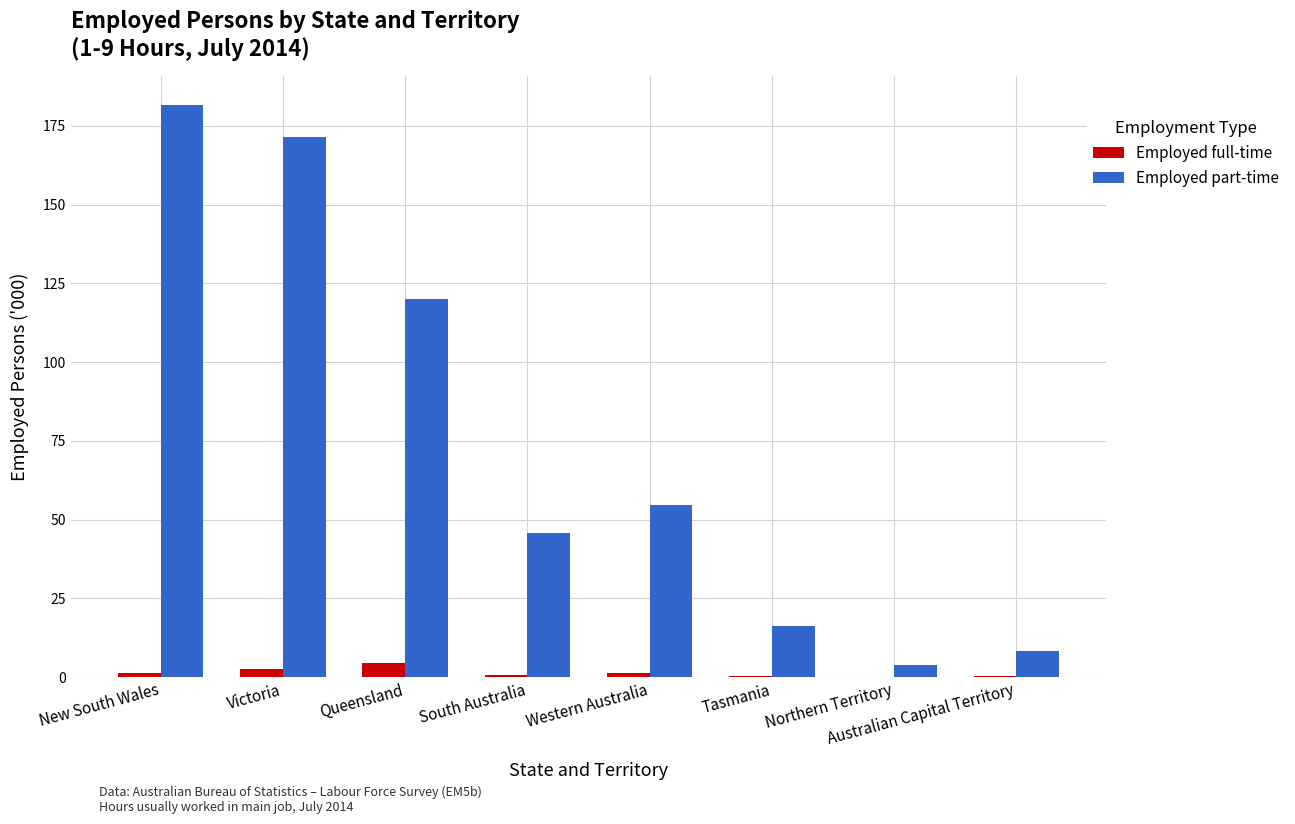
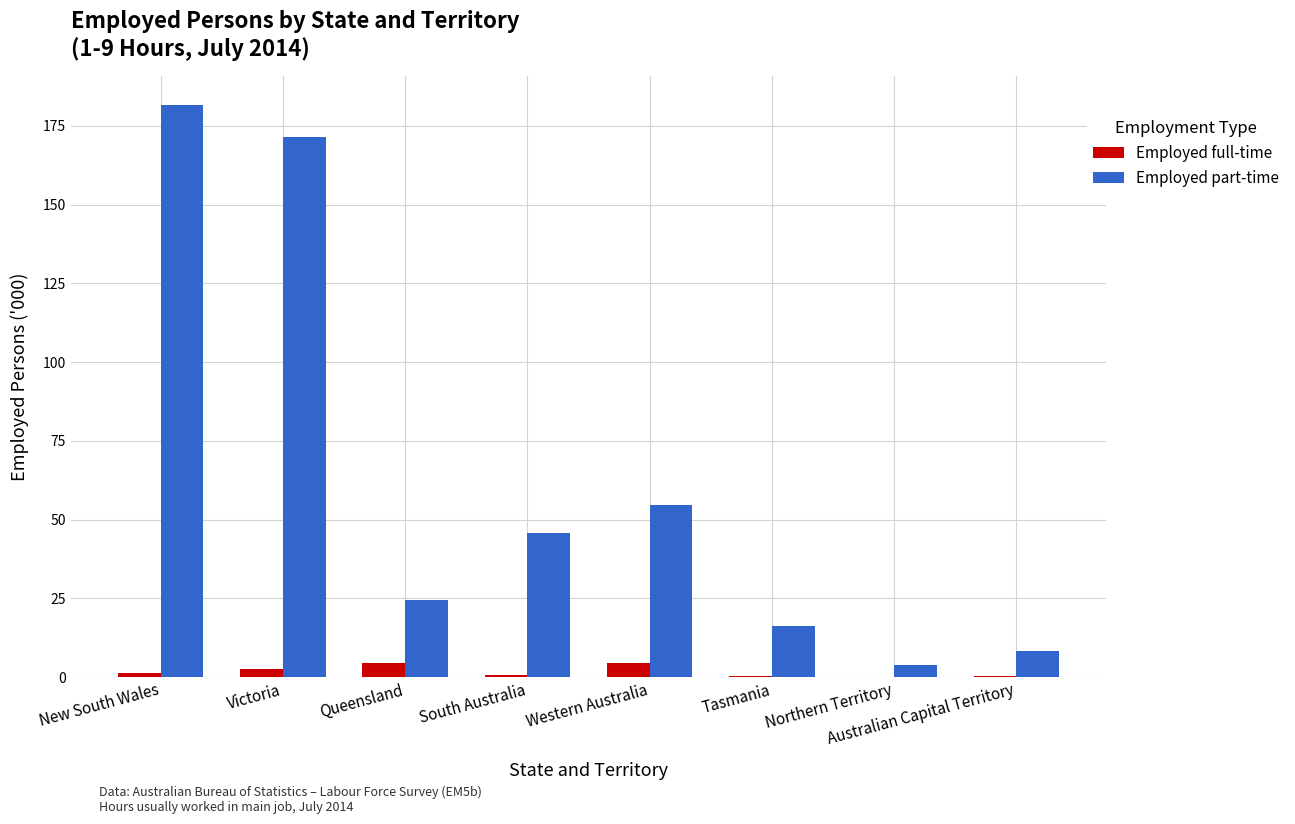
Employed part-time, Queensland: 120 -> 24
Employed full-time, Western Australia: 1 -> 4
